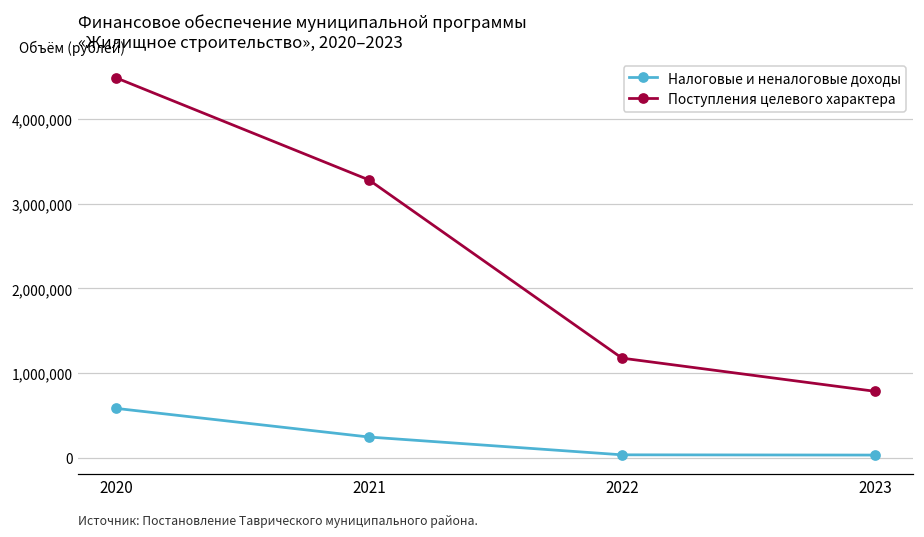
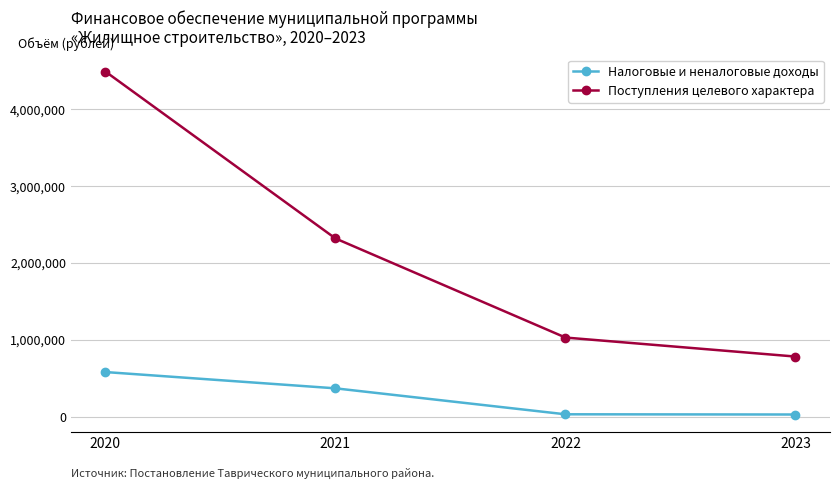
Налоговые и неналоговые доходы, 2021: 200,000 -> 400,000
Поступления целевого характера, 2021: 3,300,000 -> 2,300,000
Поступления целевого характера, 2022: 1,200,000 -> 1,000,000
